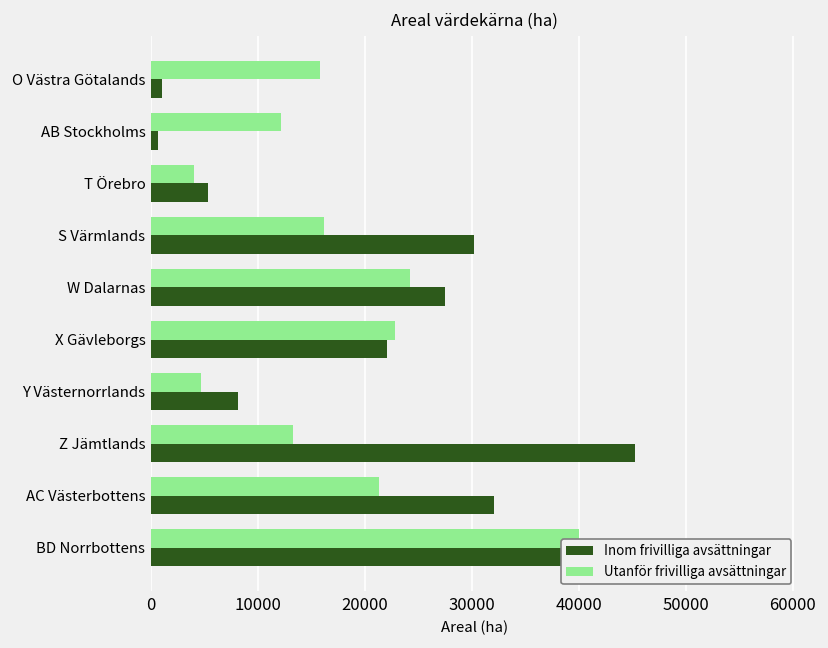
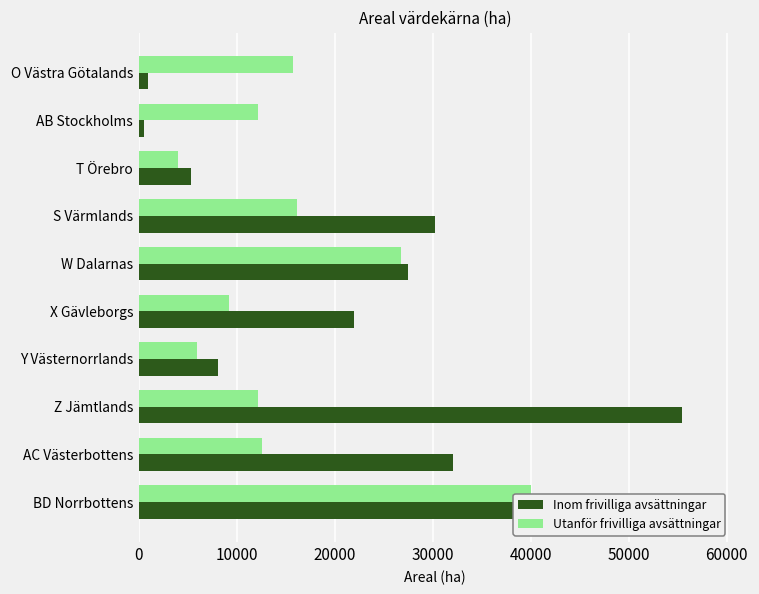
Utanför frivilliga avsättningar, W Dalarnas: 24000 -> 27000
Utanför frivilliga avsättningar, X Gävleborgs: 23000 -> 9000
Utanför frivilliga avsättningar, Y Västernorrlands: 5000 -> 6000
Utanför frivilliga avsättningar, Z Jämtlands: 13000 -> 12000
Inom frivilliga avsättningar, Z Jämtlands: 45000 -> 55000
Utanför frivilliga avsättningar, AC Västerbottens: 21000 -> 13000
